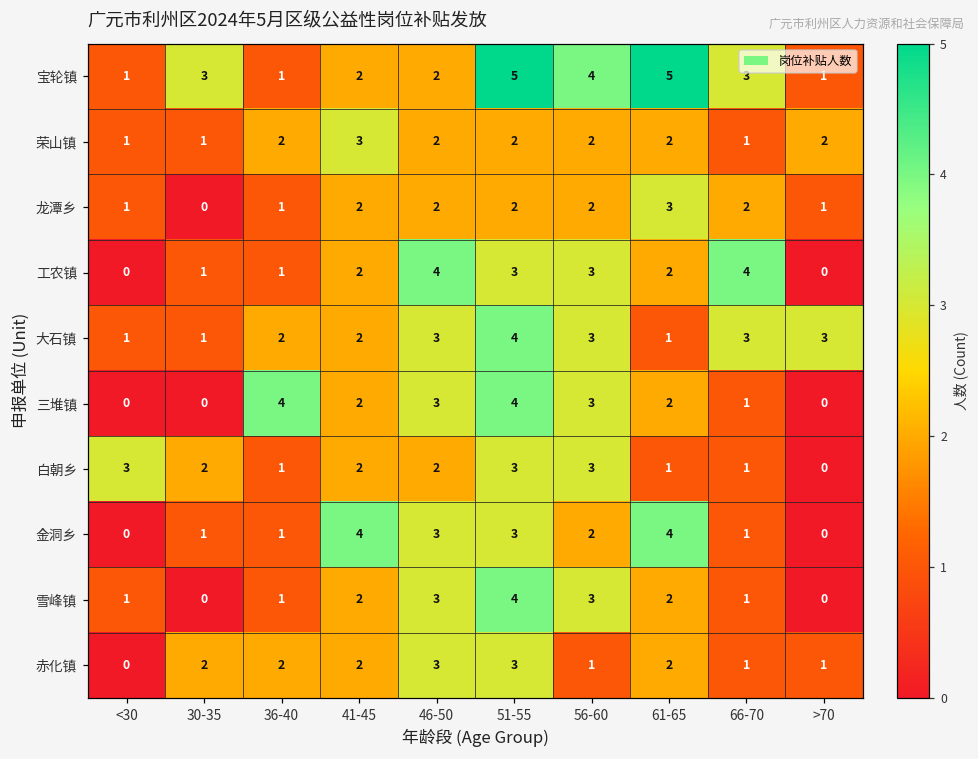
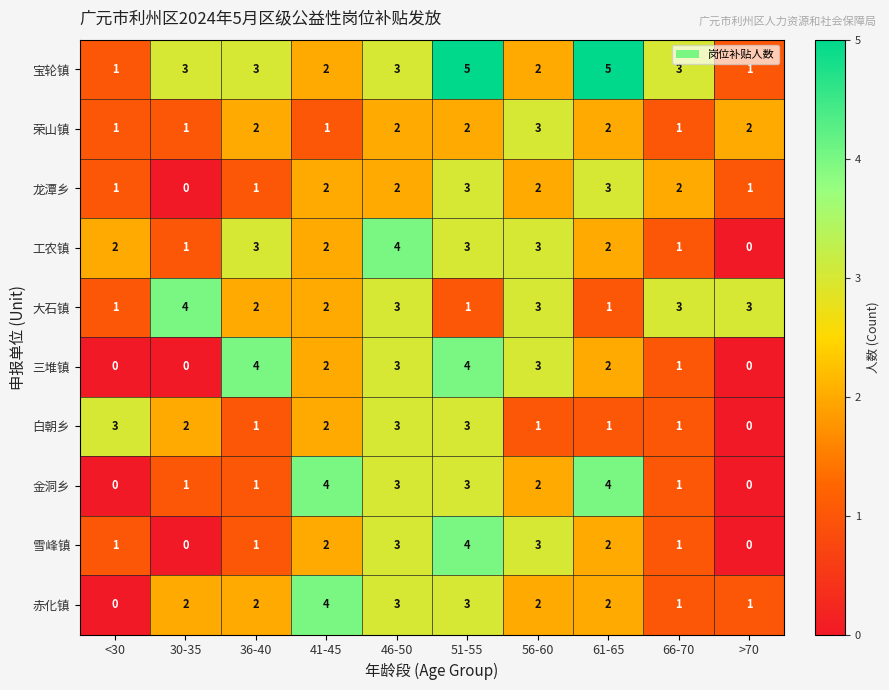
宝轮镇, 36-40: 1 -> 3
宝轮镇, 46-50: 2 -> 3
宝轮镇, 56-60: 4 -> 2
荣山镇, 41-45: 3 -> 1
荣山镇, 56-60: 2 -> 3
龙潭乡, 51-55: 2 -> 3
工农镇, <30: 0 -> 2
工农镇, 36-40: 1 -> 3
工农镇, 66-70: 4 -> 1
大石镇, 30-35: 1 -> 4
大石镇, 51-55: 4 -> 1
白朝乡, 46-50: 2 -> 3
白朝乡, 56-60: 3 -> 1
赤化镇, 41-45: 2 -> 4
赤化镇, 56-60: 1 -> 2
